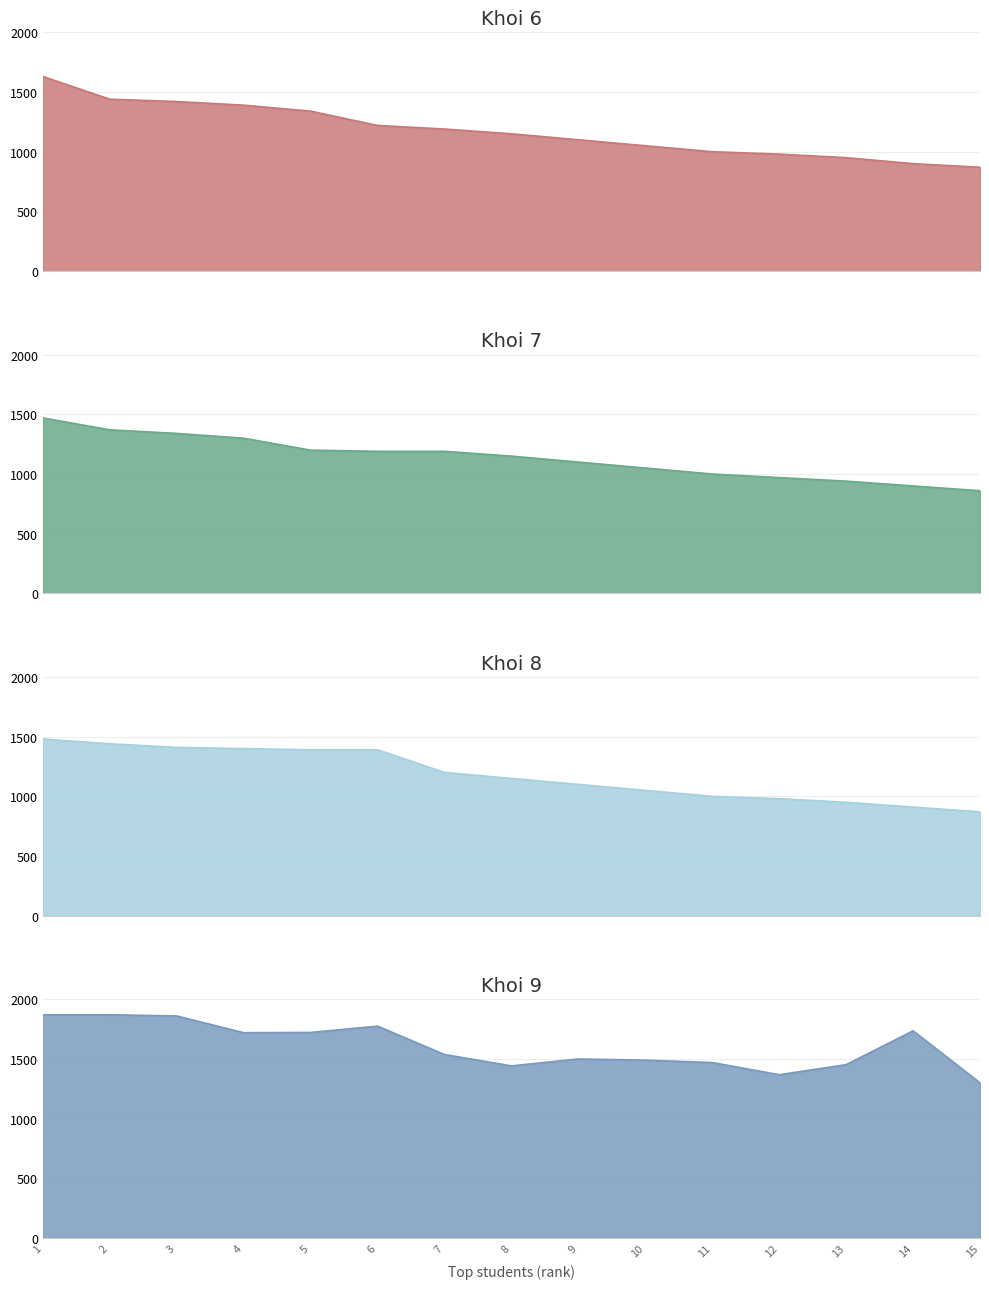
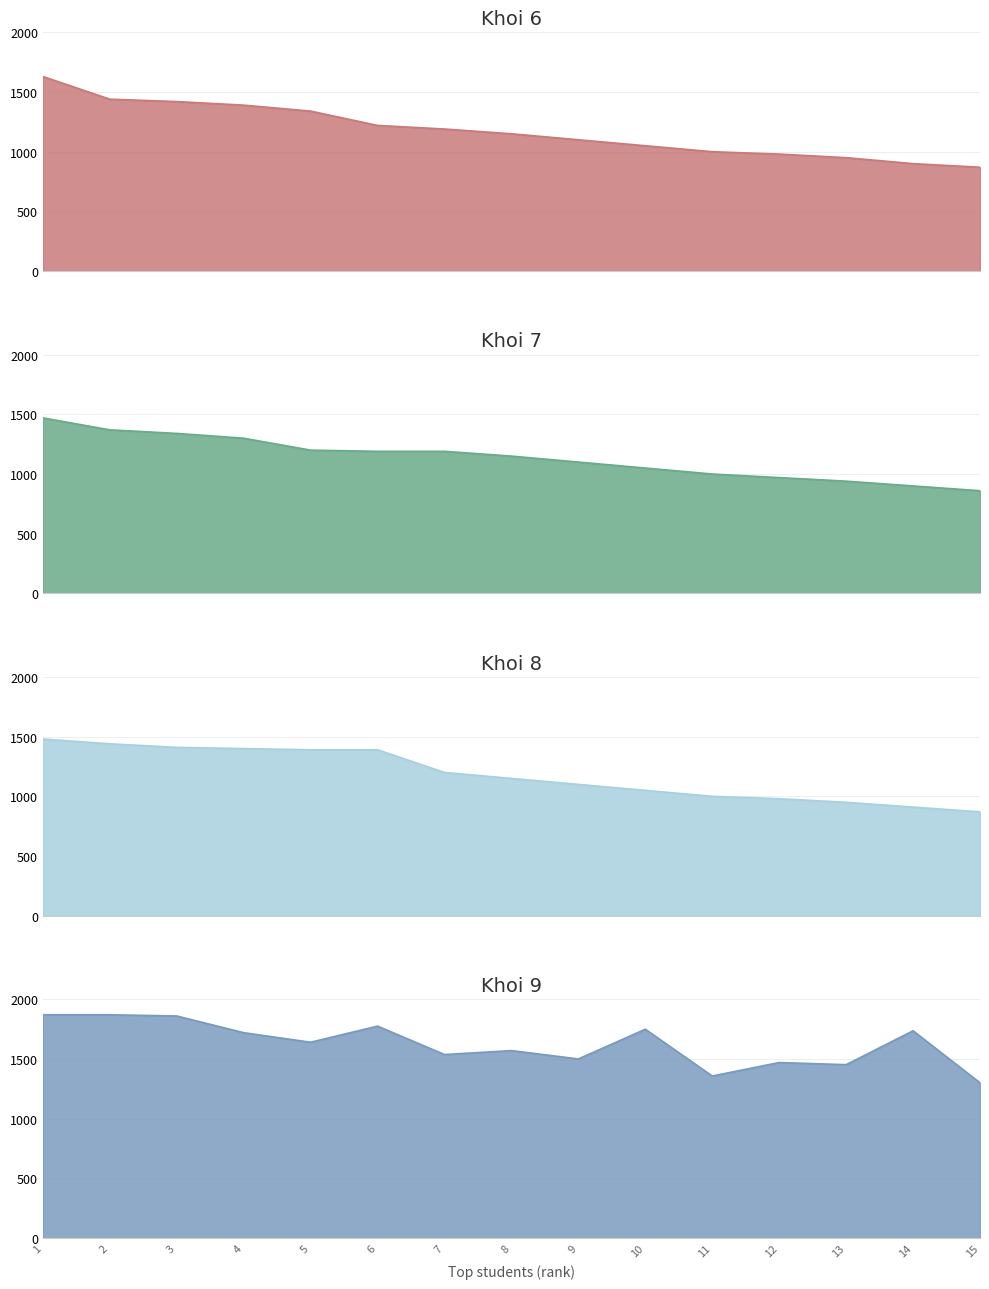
Khoi 9, 5: 1720 -> 1640
Khoi 9, 8: 1440 -> 1570
Khoi 9, 10: 1490 -> 1750
Khoi 9, 11: 1470 -> 1360
Khoi 9, 12: 1370 -> 1470
